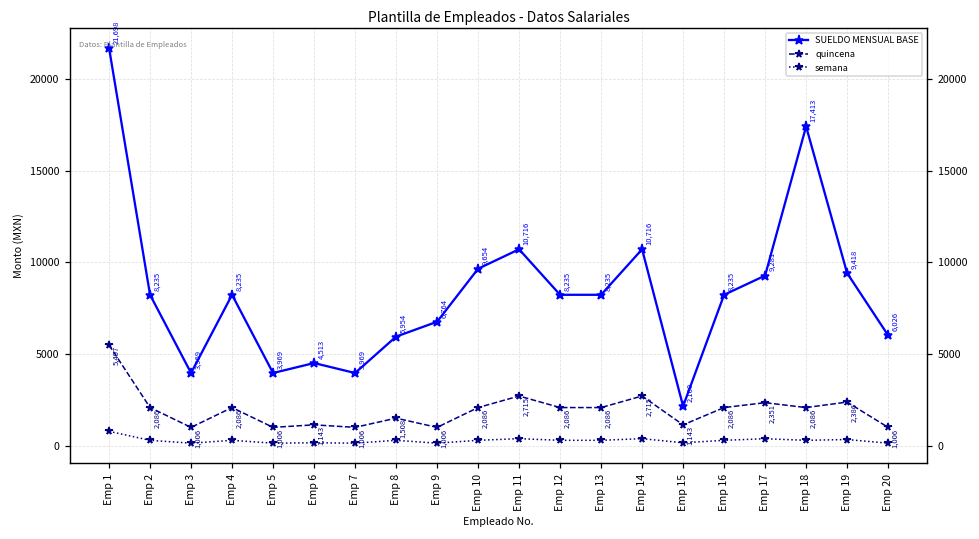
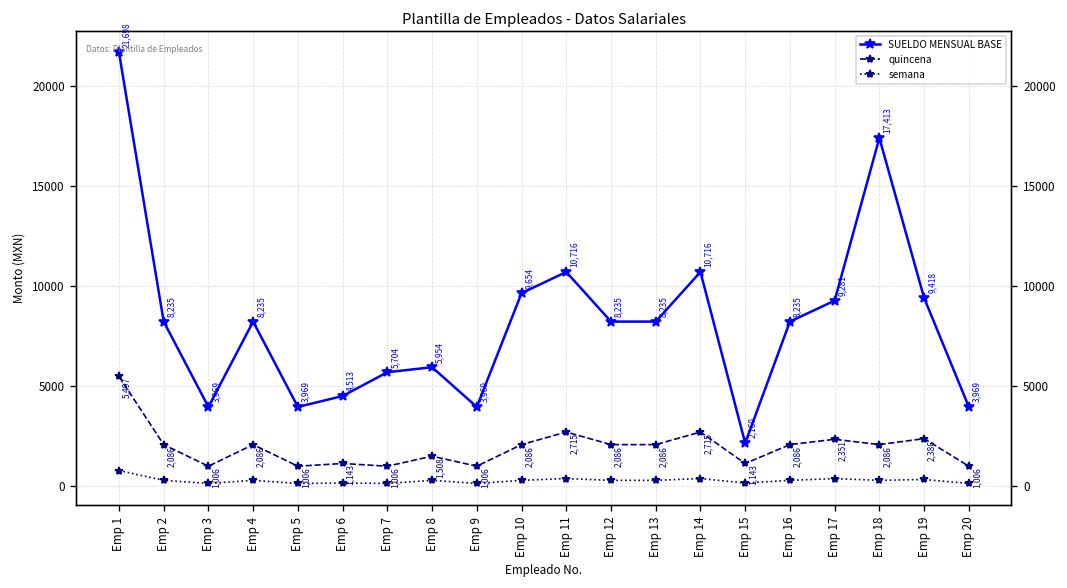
SUELDO MENSUAL BASE, Emp 7: 3,969 -> 5,704
SUELDO MENSUAL BASE, Emp 9: 6,764 -> 3,969
SUELDO MENSUAL BASE, Emp 20: 6,026 -> 3,969
